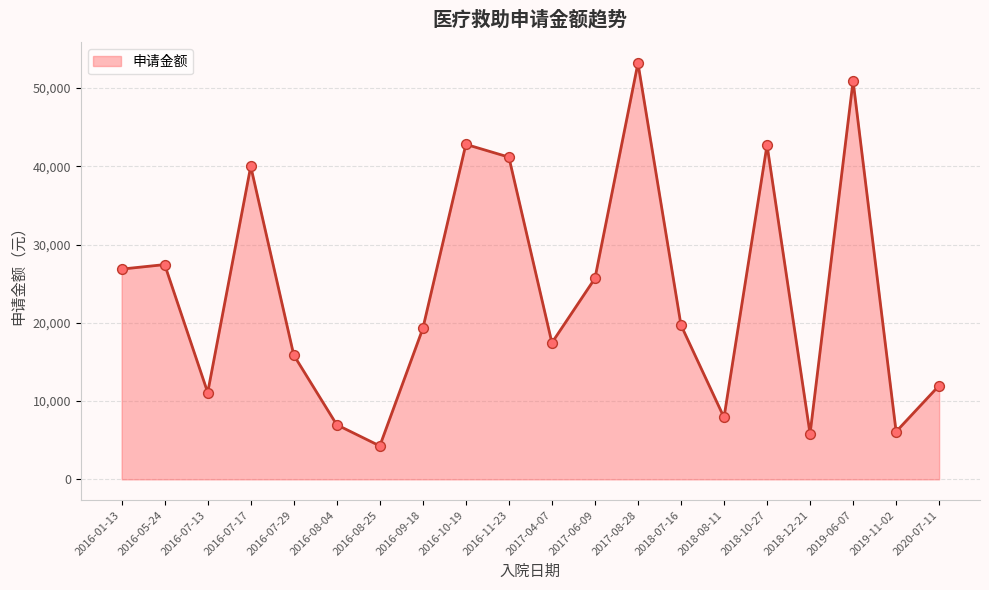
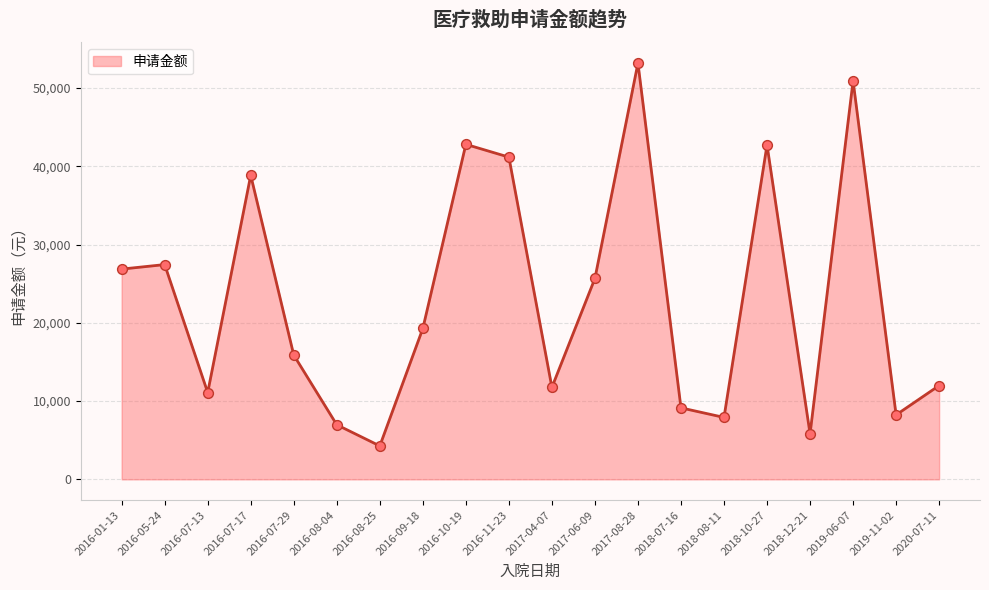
2016-07-17: 40,000 -> 39,000
2017-04-07: 17,000 -> 12,000
2018-07-16: 20,000 -> 9,000
2019-11-02: 6,000 -> 8,000
